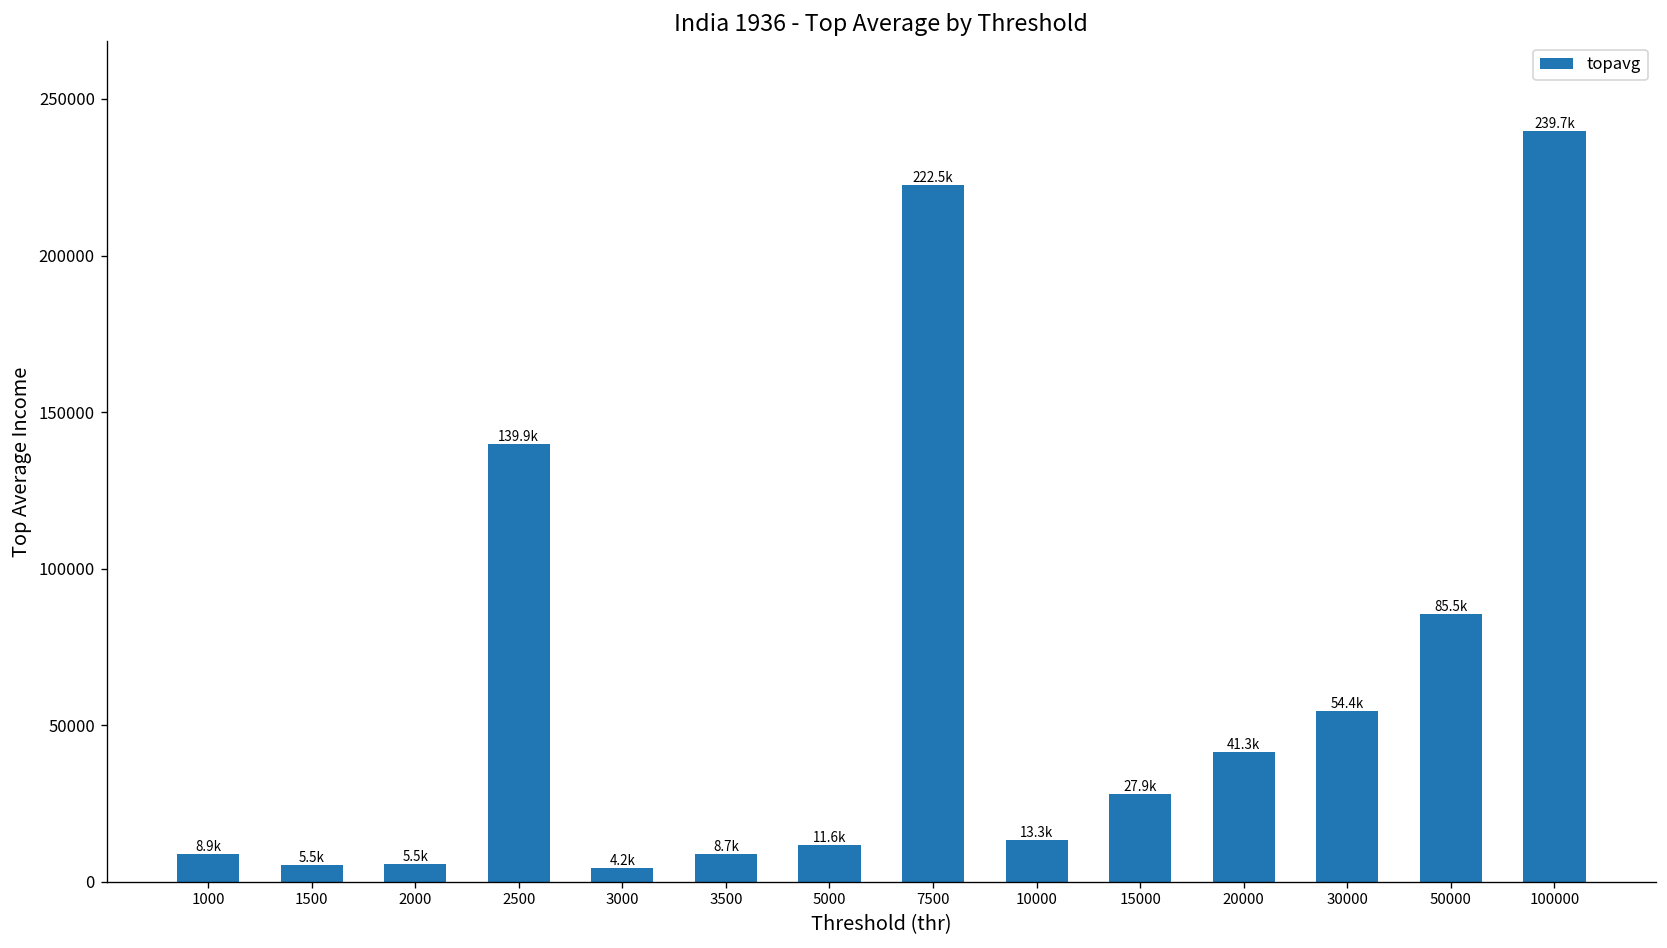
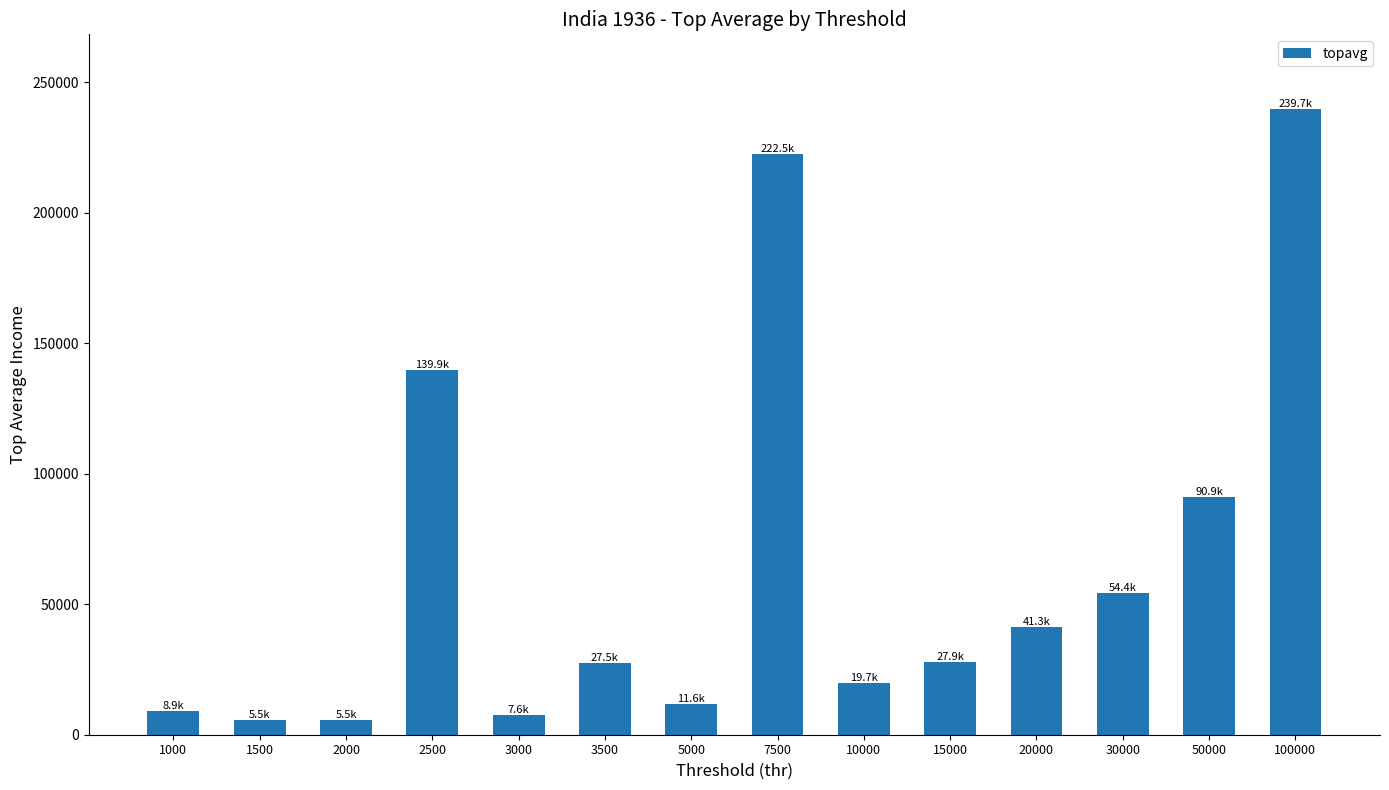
3000: 4.2k -> 7.6k
3500: 8.7k -> 27.5k
10000: 13.3k -> 19.7k
50000: 85.5k -> 90.9k
